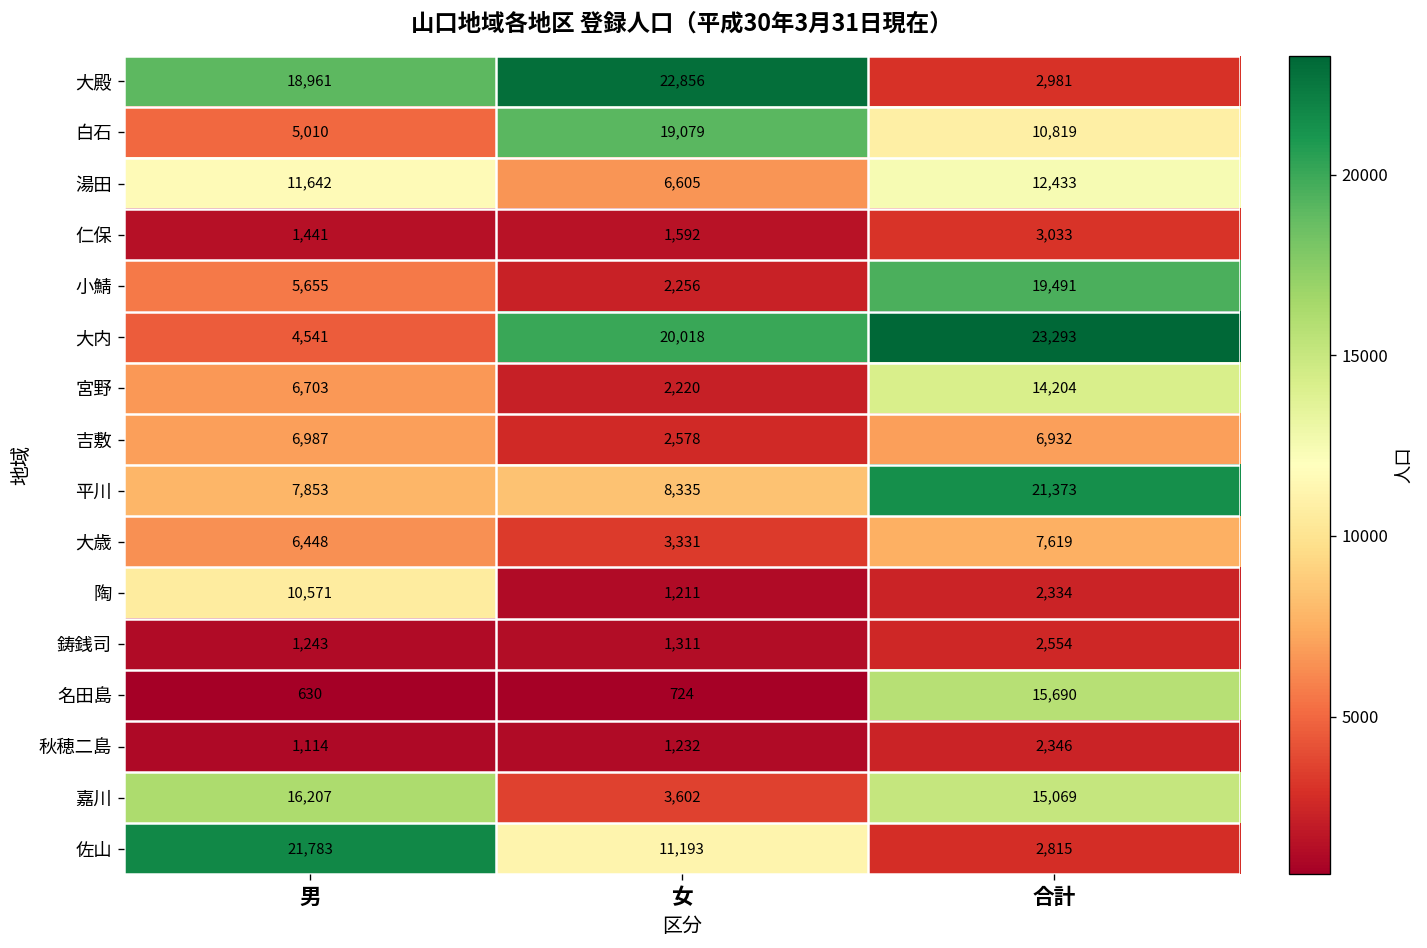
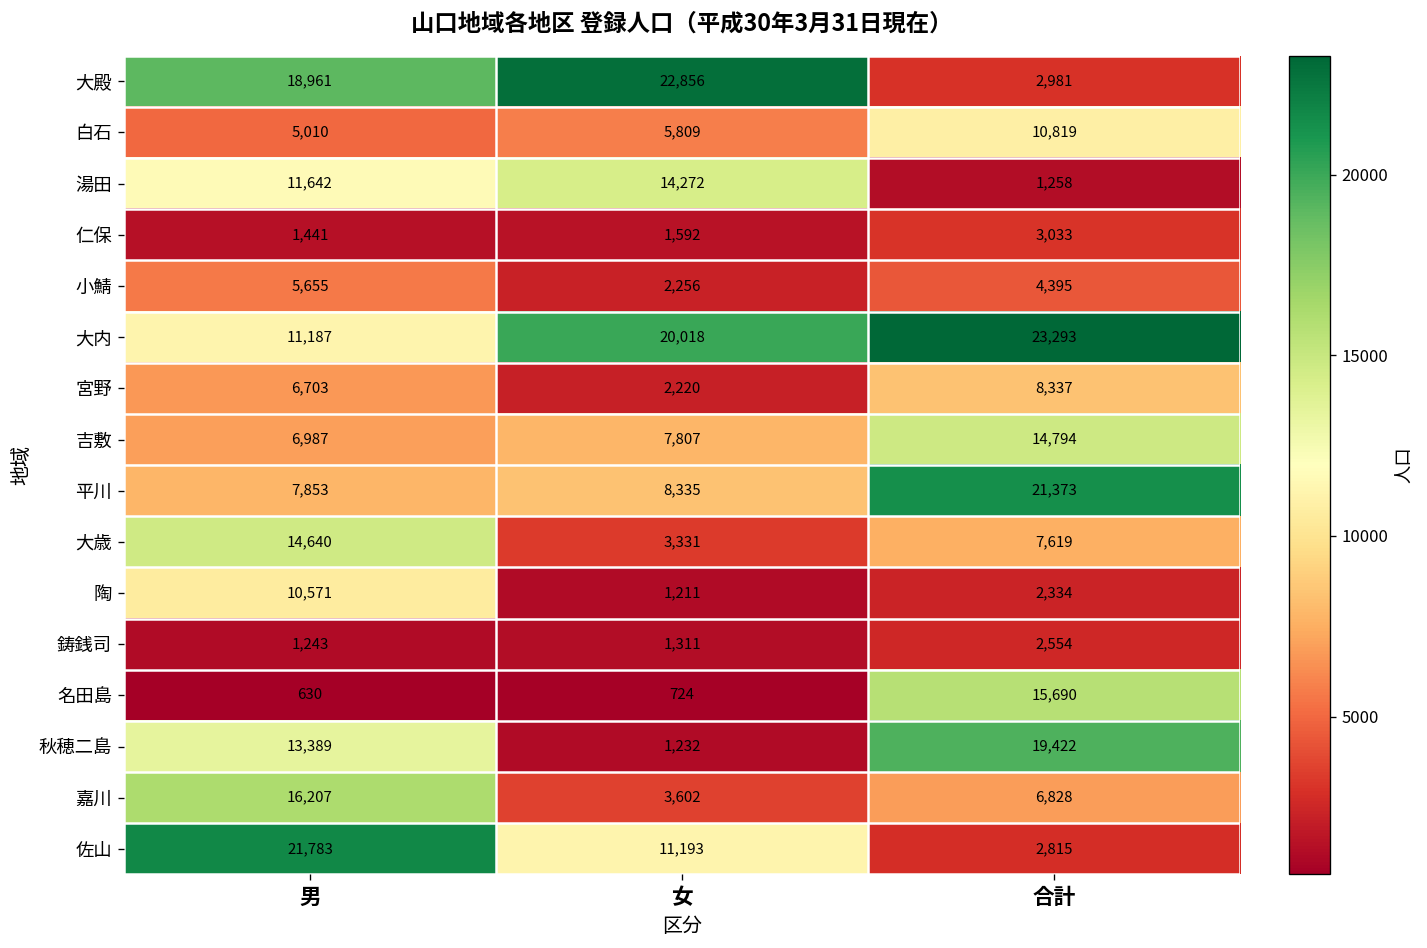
白石, 女: 19,079 -> 5,809
湯田, 女: 6,605 -> 14,272
湯田, 合計: 12,433 -> 1,258
小鯖, 合計: 19,491 -> 4,395
大内, 男: 4,541 -> 11,187
宮野, 合計: 14,204 -> 8,337
吉敷, 女: 2,578 -> 7,807
吉敷, 合計: 6,932 -> 14,794
大歳, 男: 6,448 -> 14,640
秋穂二島, 男: 1,114 -> 13,389
秋穂二島, 合計: 2,346 -> 19,422
嘉川, 合計: 15,069 -> 6,828
